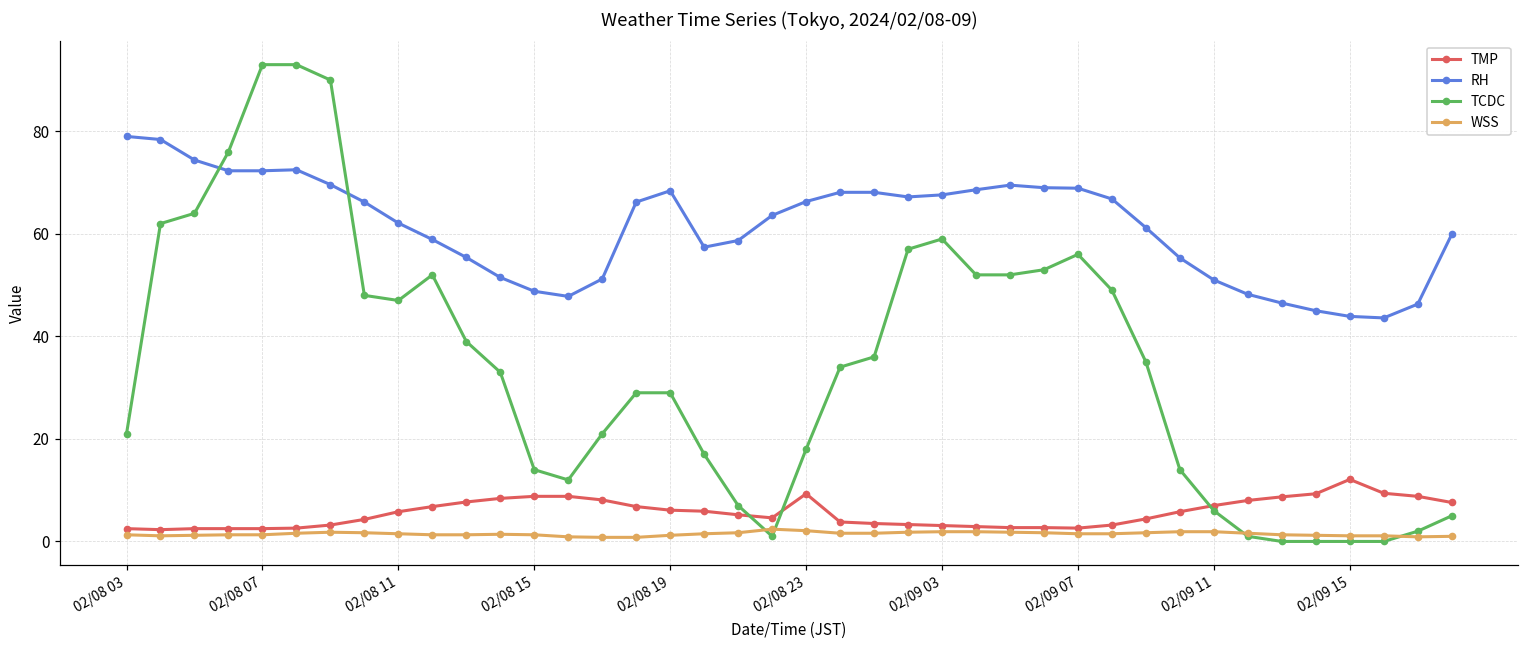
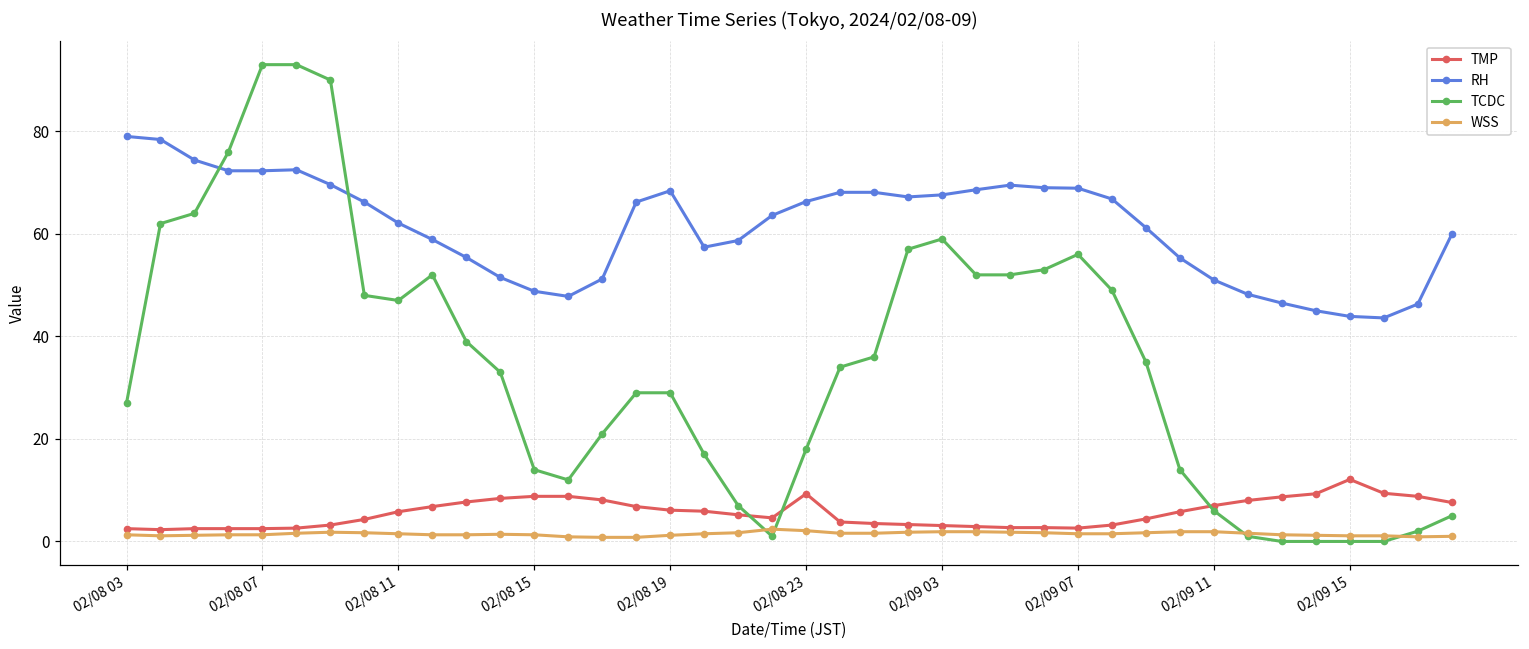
TCDC, 02/08 03: 21 -> 27
